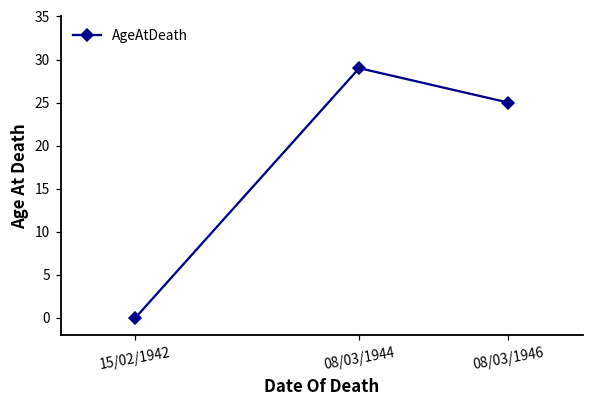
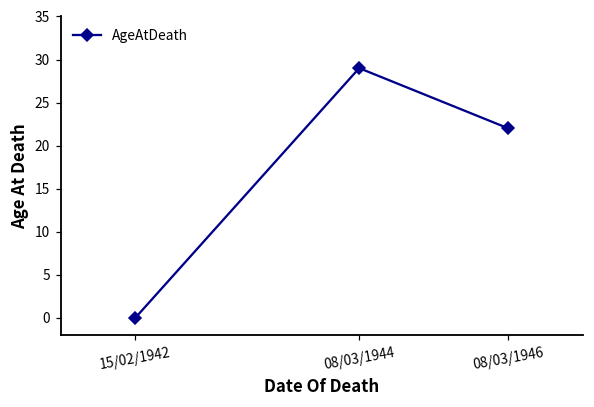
08/03/1946: 25 -> 22
